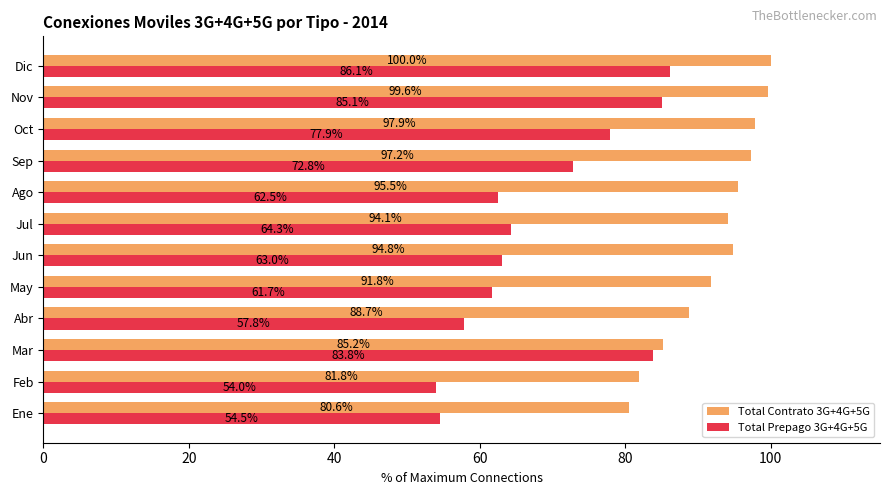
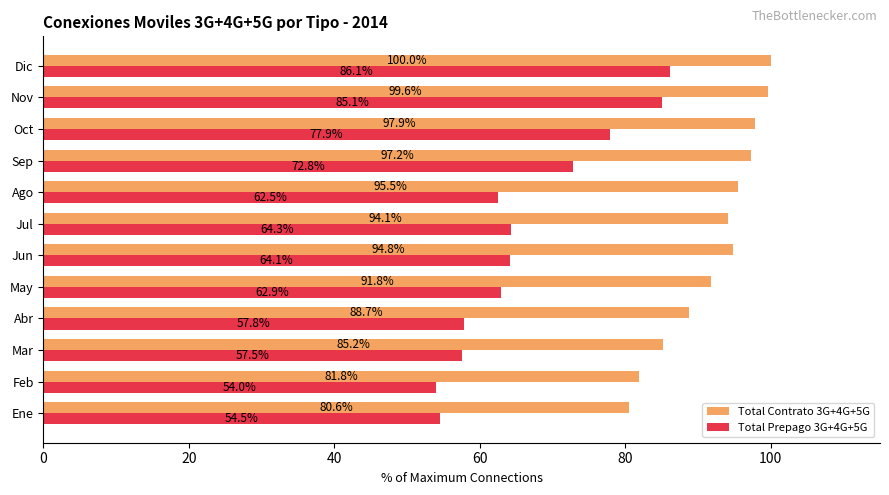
Total Prepago 3G+4G+5G, Jun: 63.0% -> 64.1%
Total Prepago 3G+4G+5G, May: 61.7% -> 62.9%
Total Prepago 3G+4G+5G, Mar: 83.8% -> 57.5%
